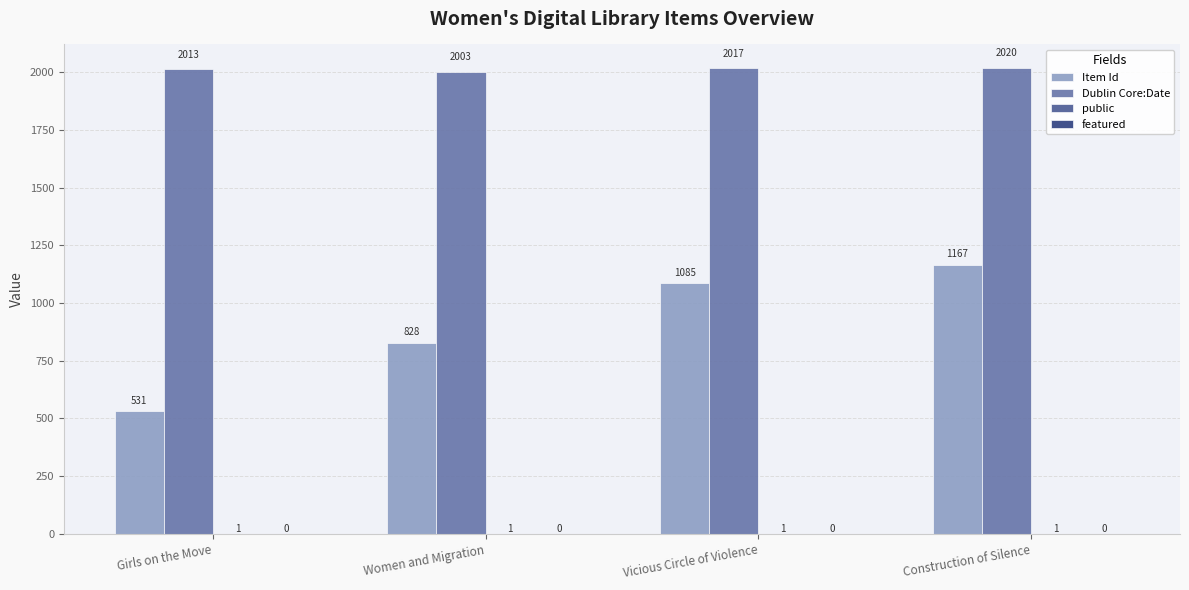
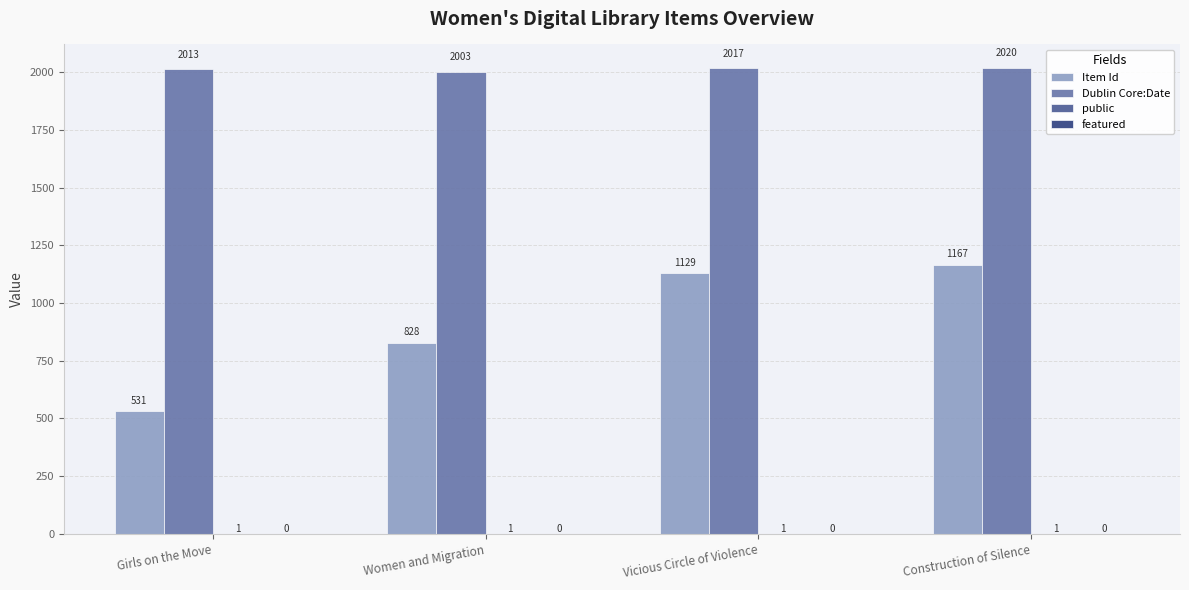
Item Id, Vicious Circle of Violence: 1085 -> 1129
